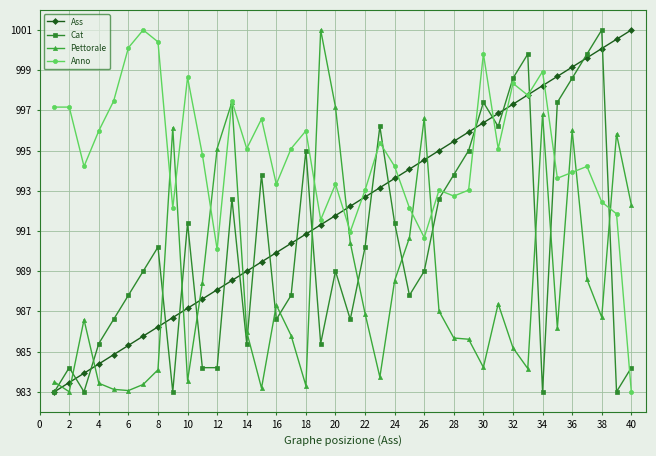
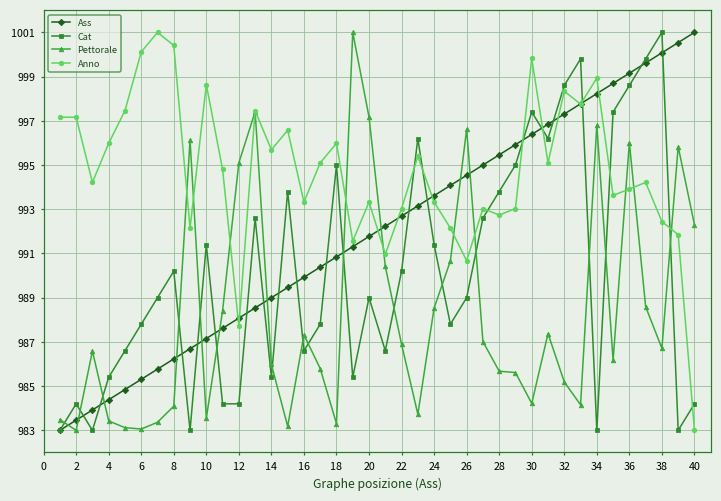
Anno, 12: 990.1 -> 987.7
Anno, 14: 995.1 -> 995.7
Anno, 24: 994.2 -> 993.3
